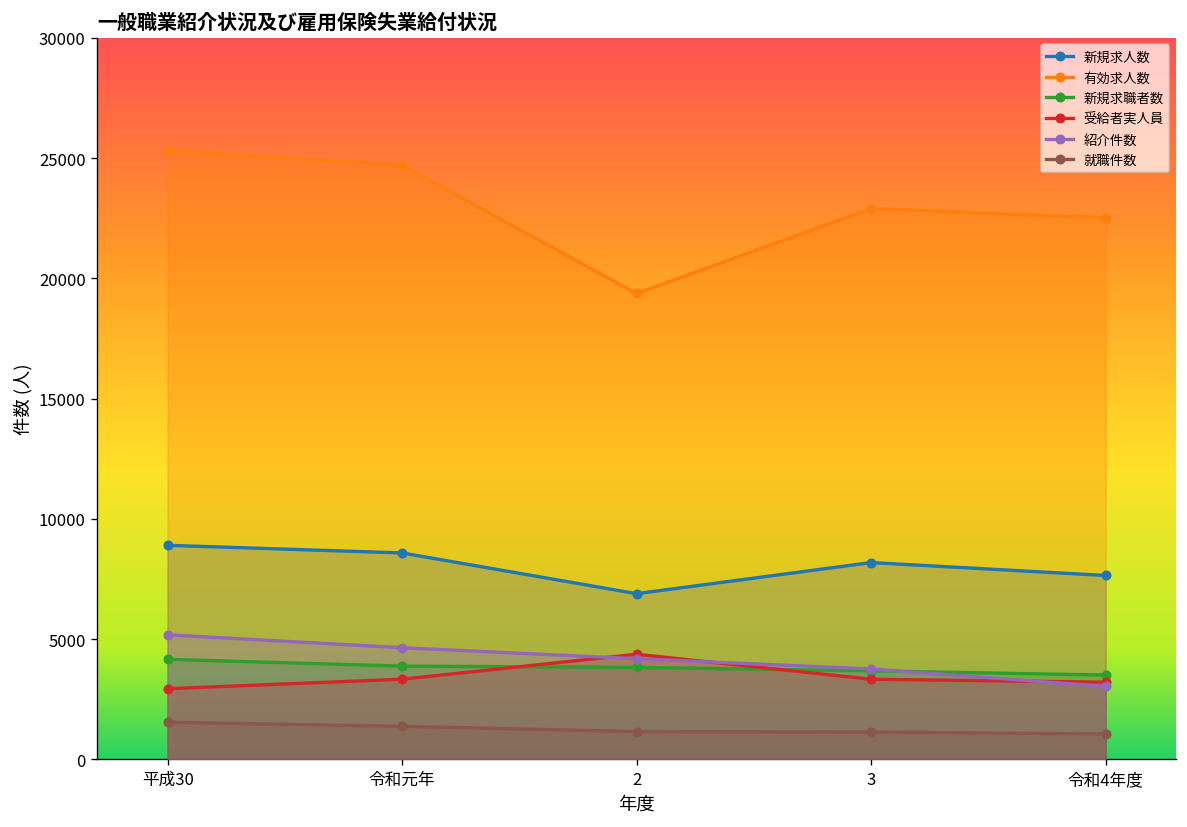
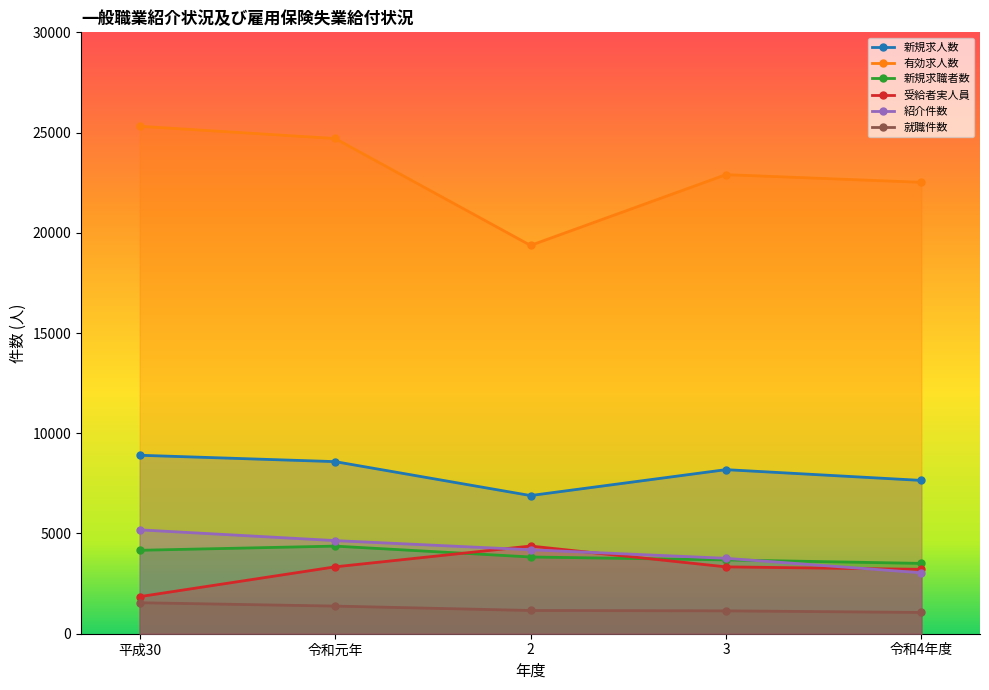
受給者実人員, 平成30: 2900 -> 1800
新規求職者数, 令和元年: 3900 -> 4400
